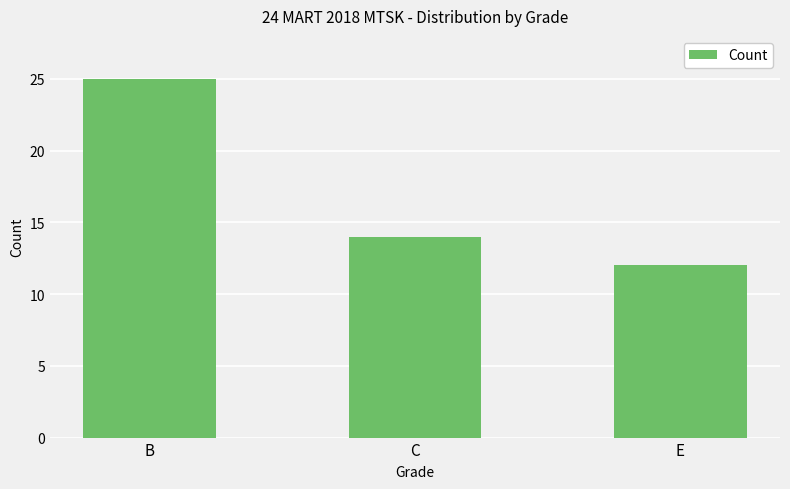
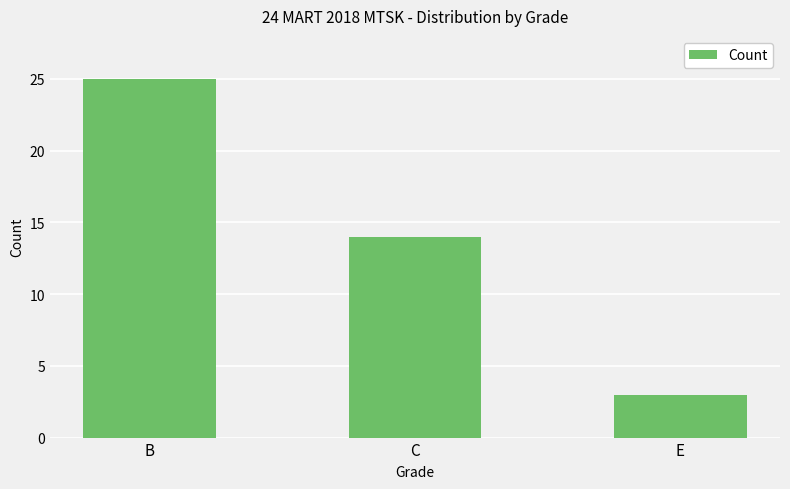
E: 12 -> 3
